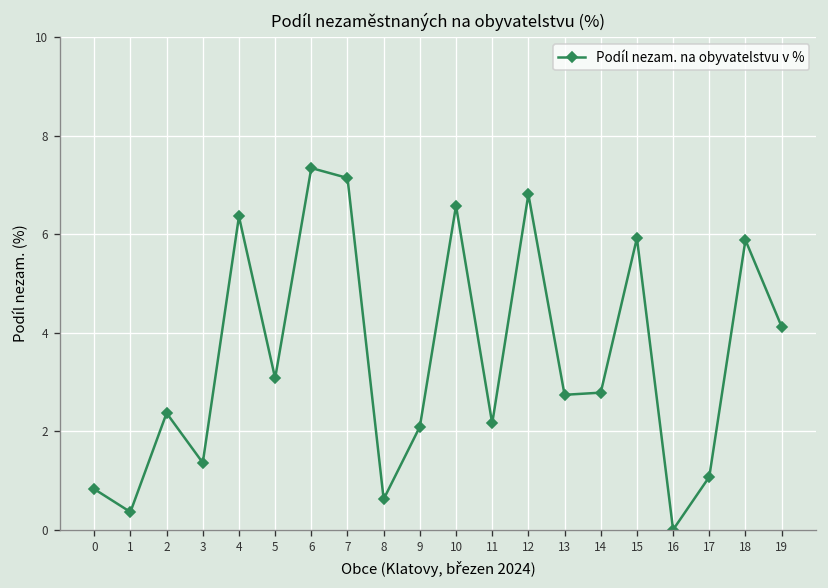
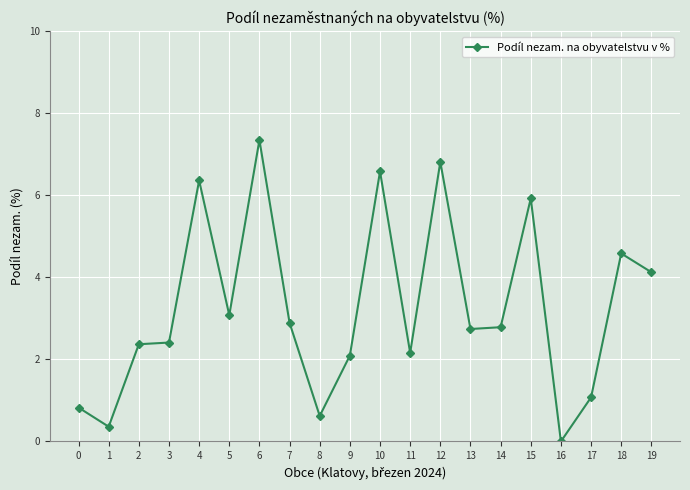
3: 1.4 -> 2.4
7: 7.1 -> 2.9
18: 5.9 -> 4.6
